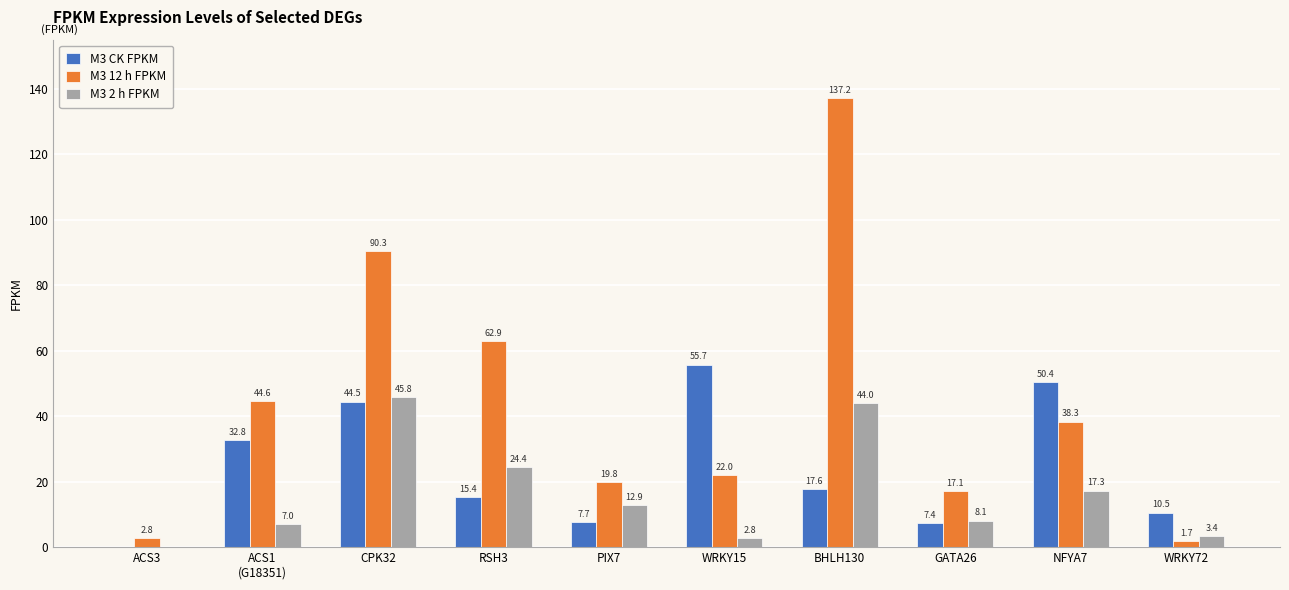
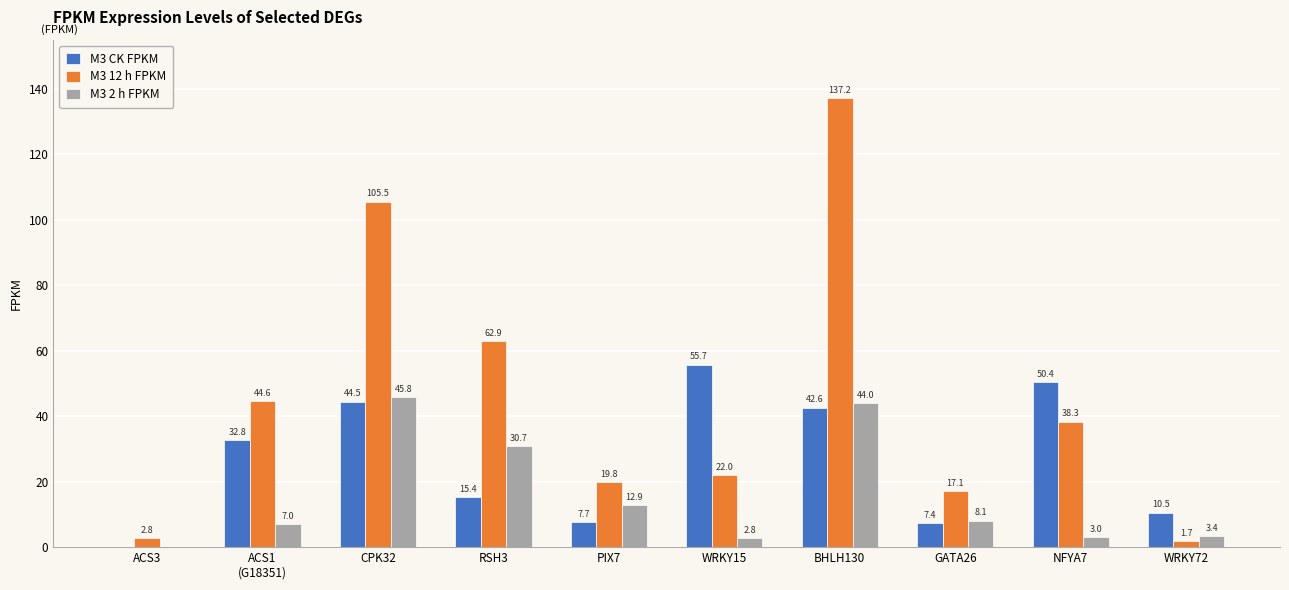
M3 12 h FPKM, CPK32: 90.3 -> 105.5
M3 2 h FPKM, RSH3: 24.4 -> 30.7
M3 CK FPKM, BHLH130: 17.6 -> 42.6
M3 2 h FPKM, NFYA7: 17.3 -> 3.0
